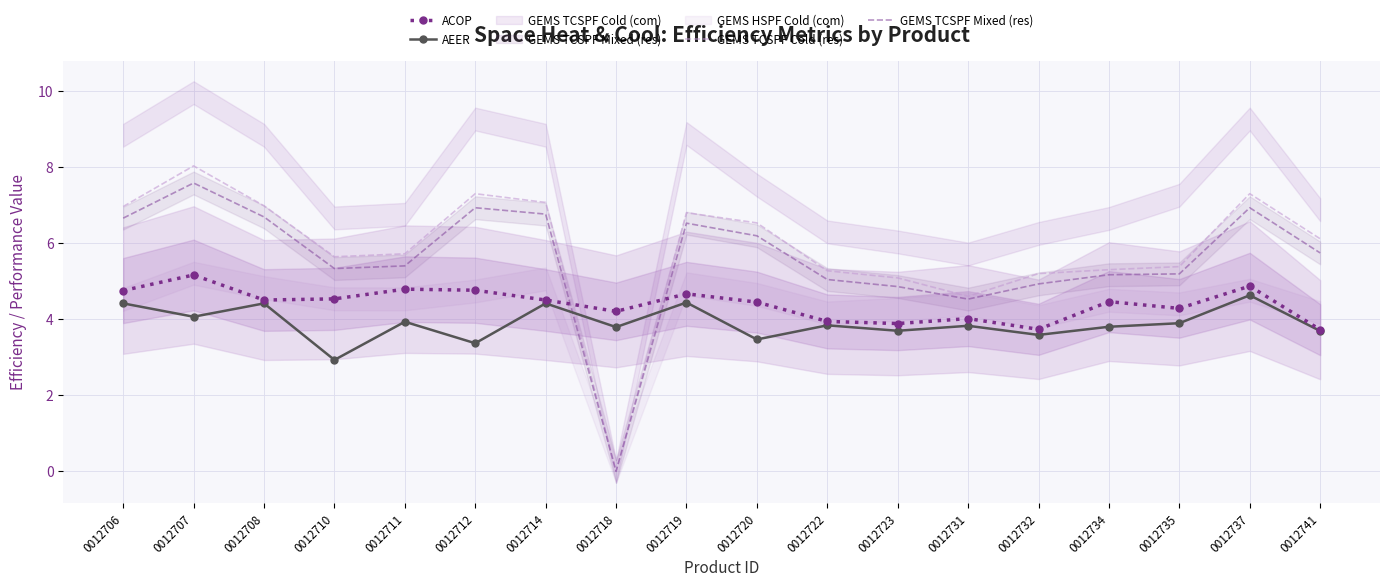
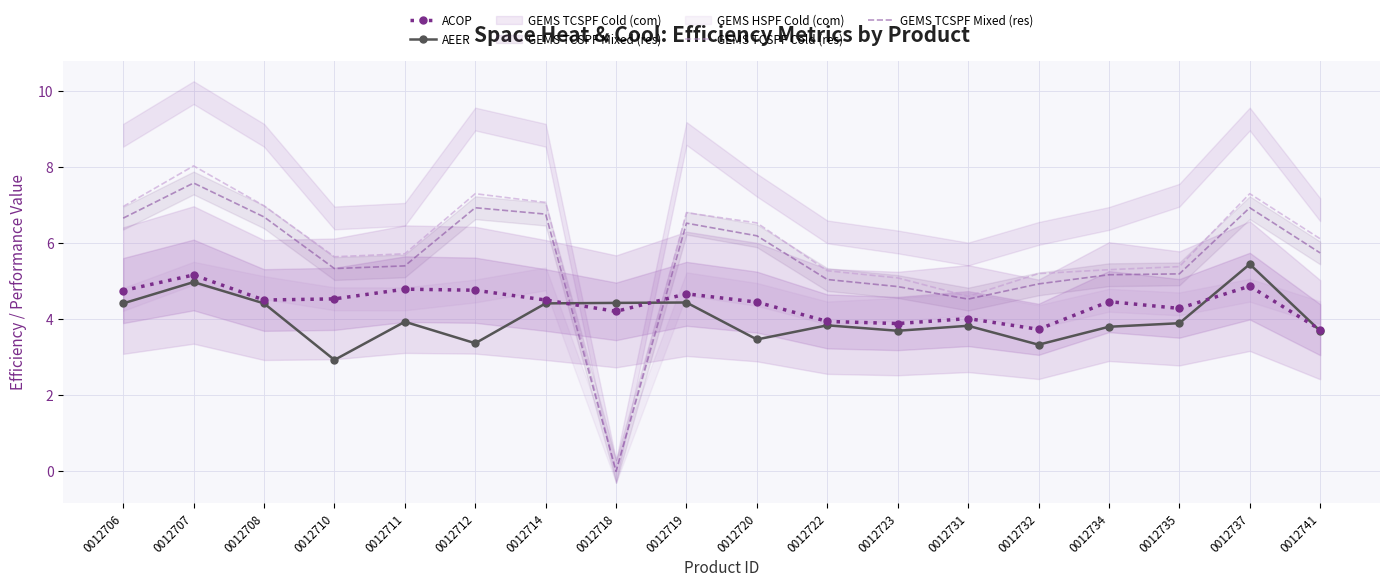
AEER, 0012707: 4.1 -> 5.0
AEER, 0012718: 3.8 -> 4.4
AEER, 0012732: 3.6 -> 3.3
AEER, 0012737: 4.6 -> 5.4
